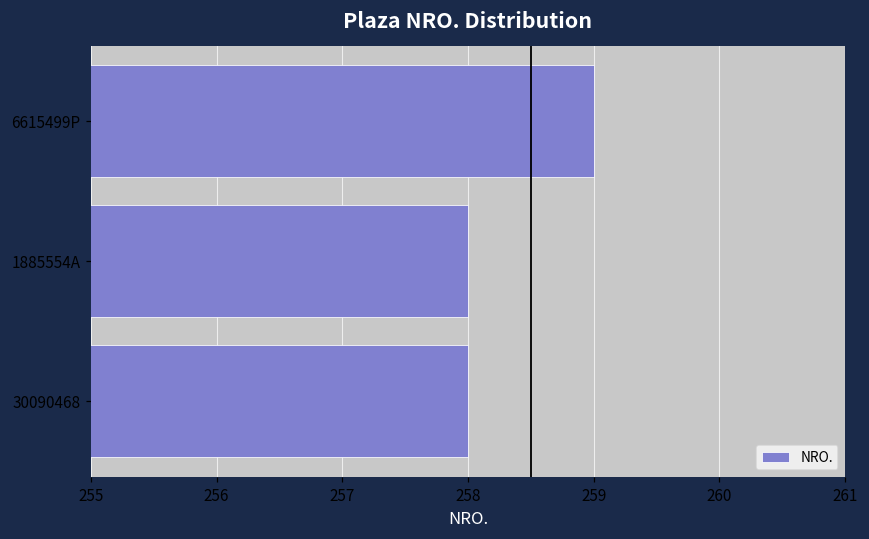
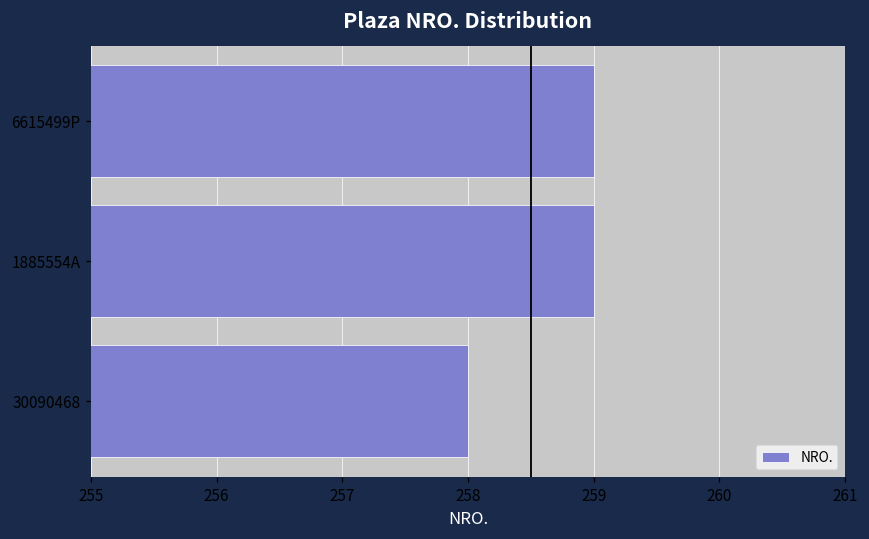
1885554A: 258 -> 259
